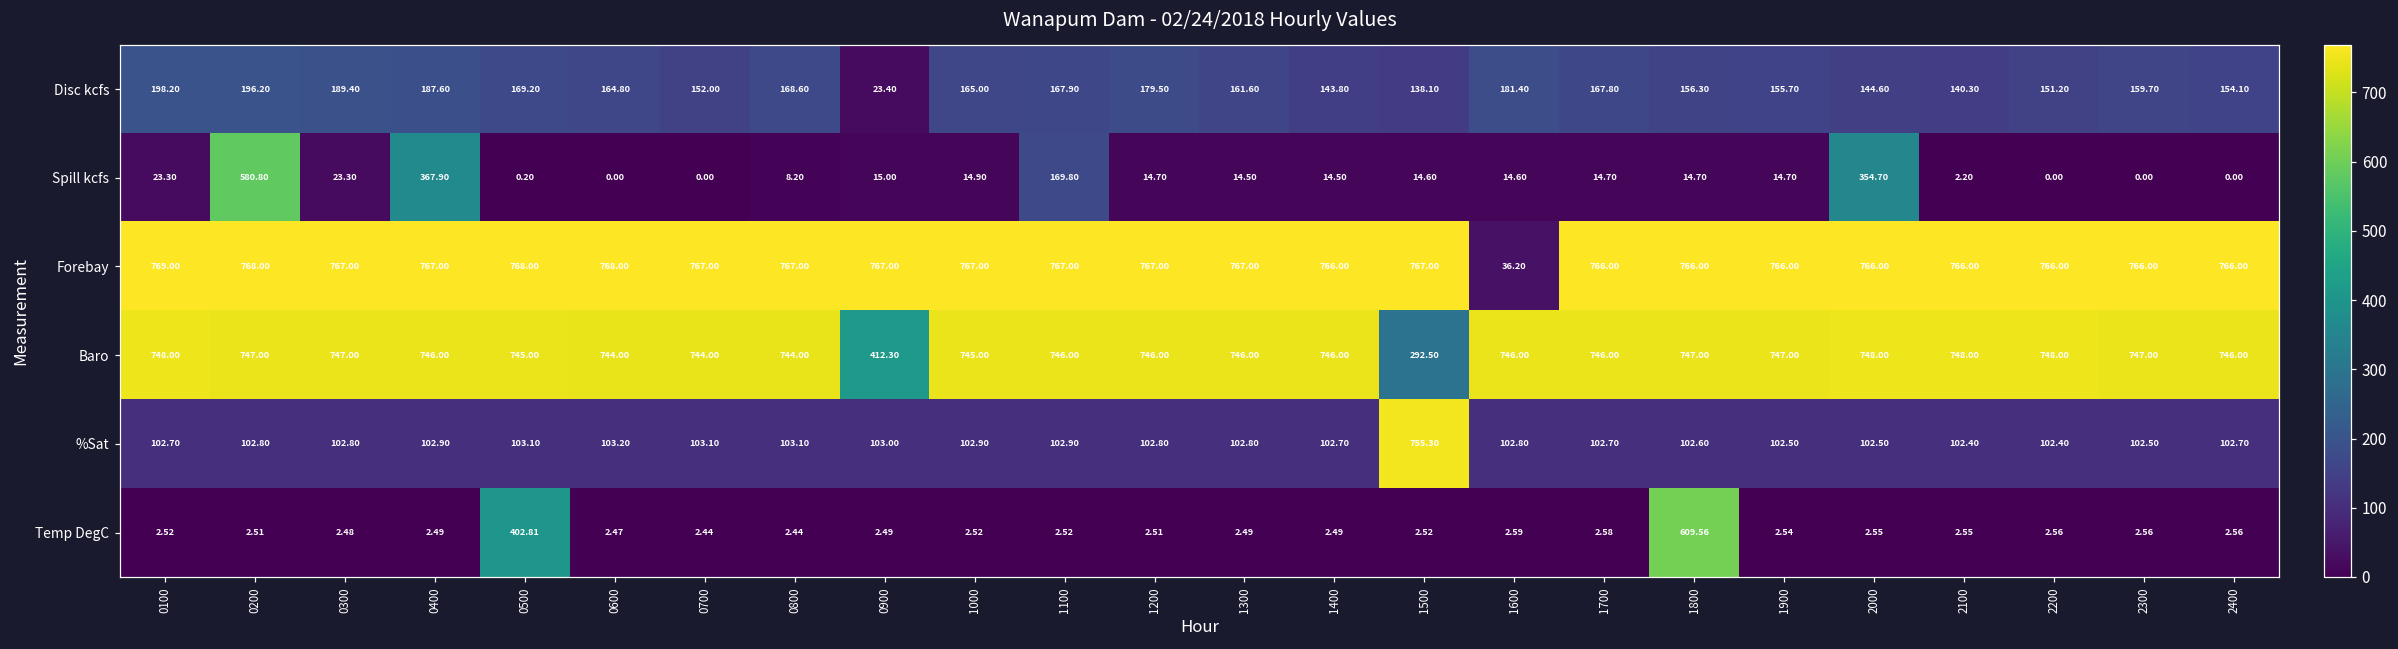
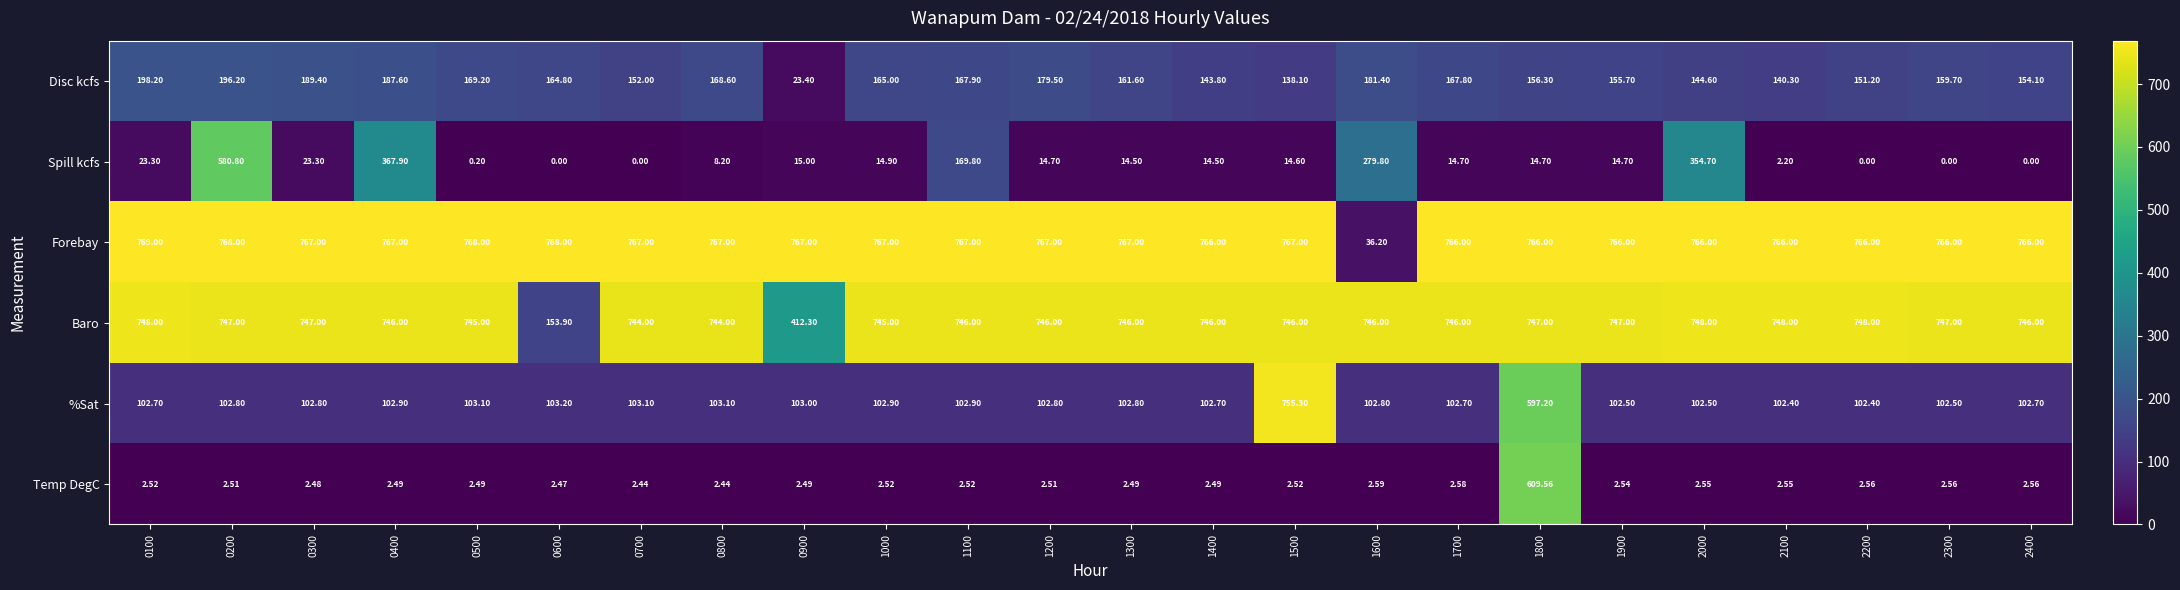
Spill kcfs, 1600: 14.60 -> 279.80
Baro, 0600: 744.00 -> 153.90
Baro, 1500: 292.50 -> 746.00
%Sat, 1800: 102.60 -> 597.20
Temp DegC, 0500: 402.81 -> 2.49
